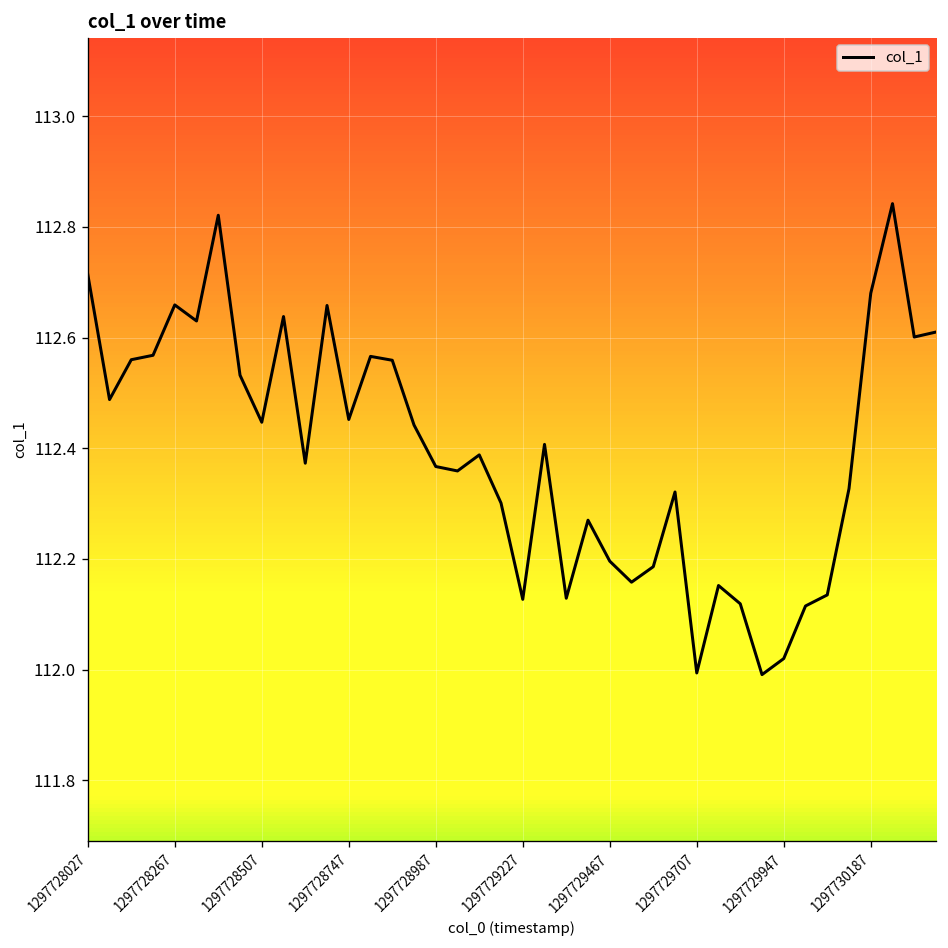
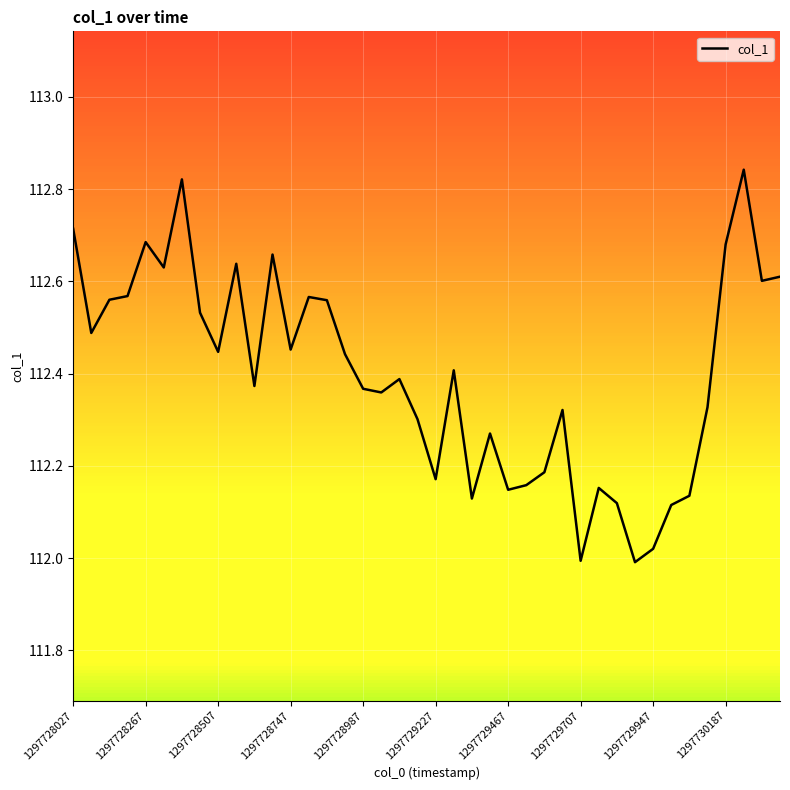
1297728267: 112.66 -> 112.69
1297729227: 112.13 -> 112.17
1297729467: 112.20 -> 112.15
